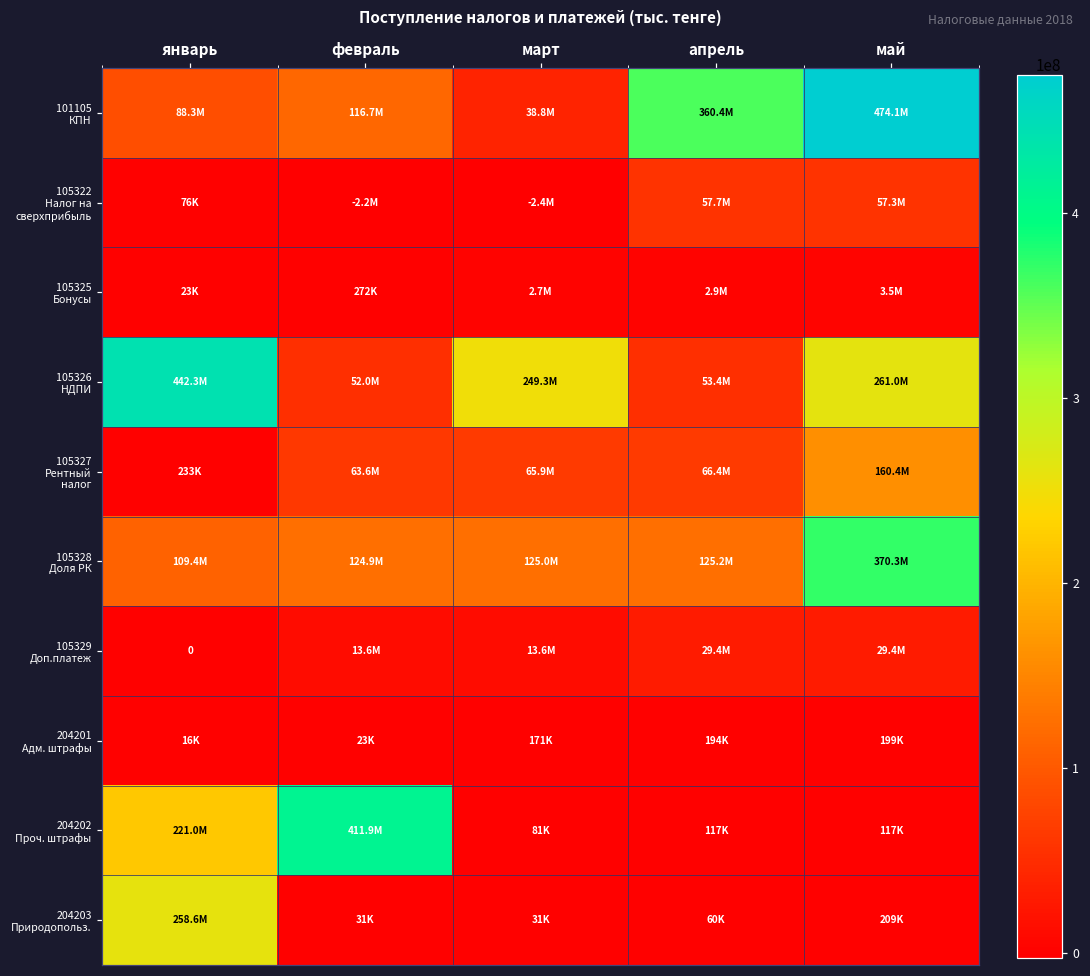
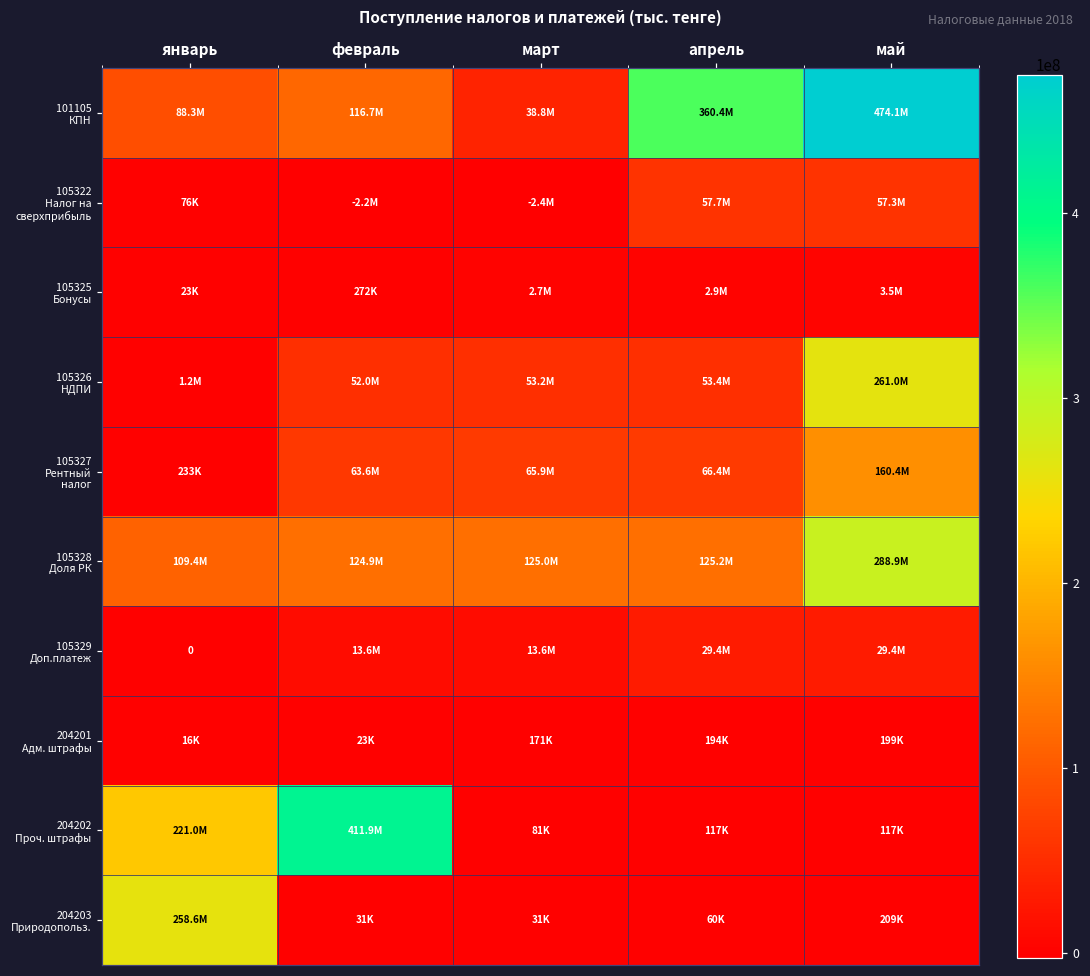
105326 НДПИ, январь: 442.3M -> 1.2M
105326 НДПИ, март: 249.3M -> 53.2M
105328 Доля РК, май: 370.3M -> 288.9M
